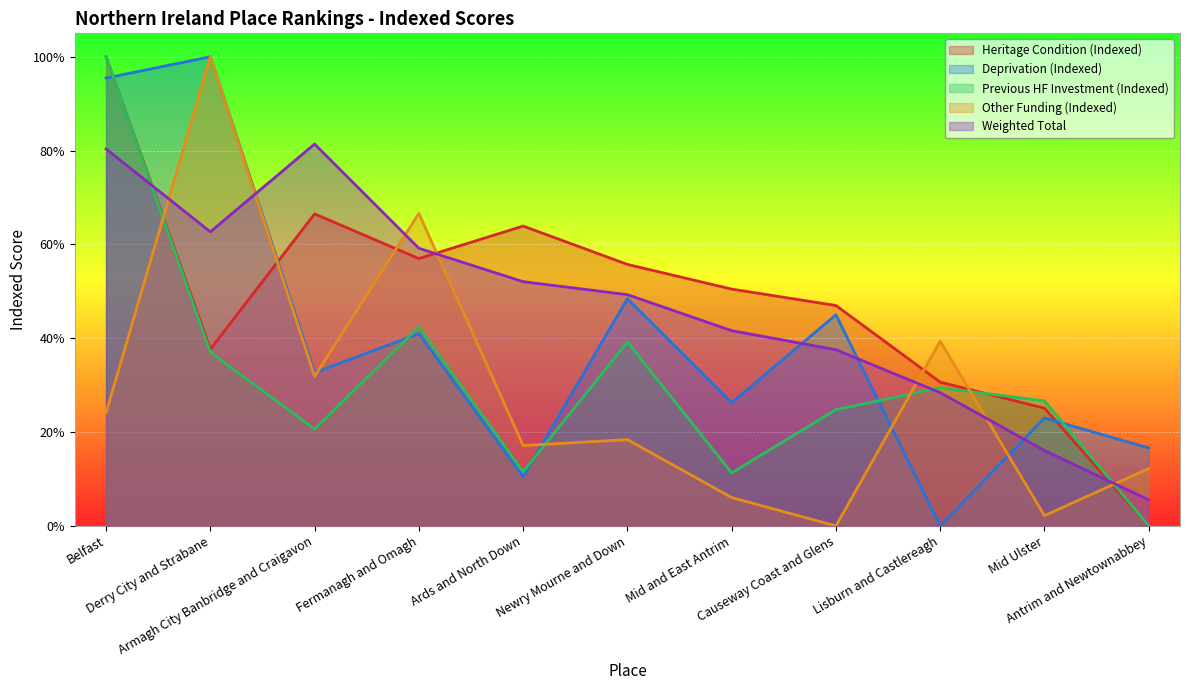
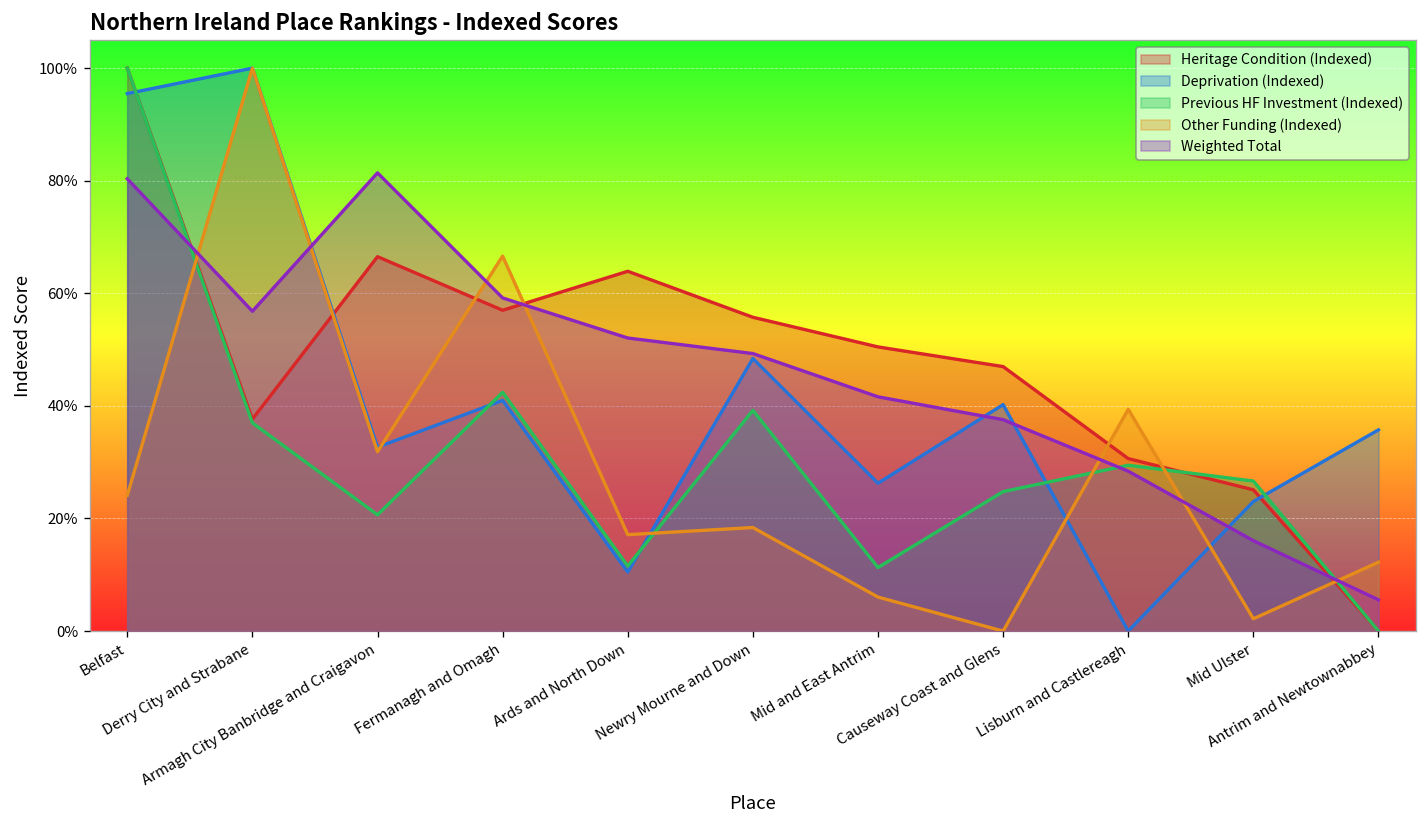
Weighted Total, Derry City and Strabane: 63% -> 57%
Deprivation (Indexed), Causeway Coast and Glens: 45% -> 40%
Deprivation (Indexed), Antrim and Newtownabbey: 17% -> 36%
